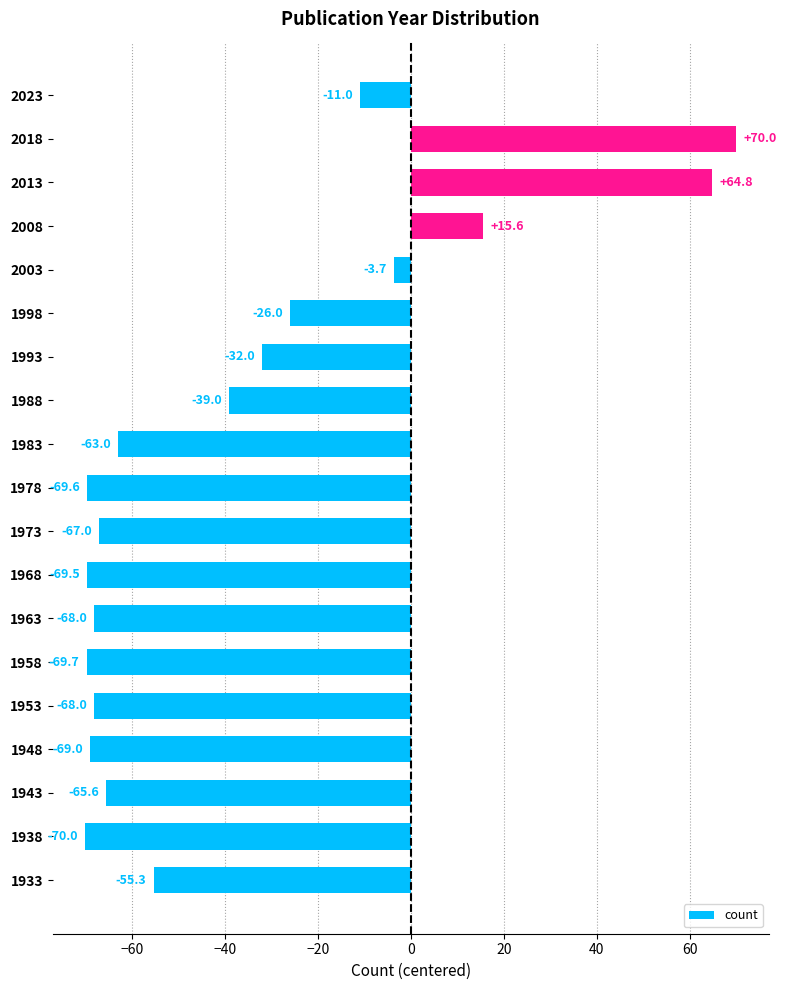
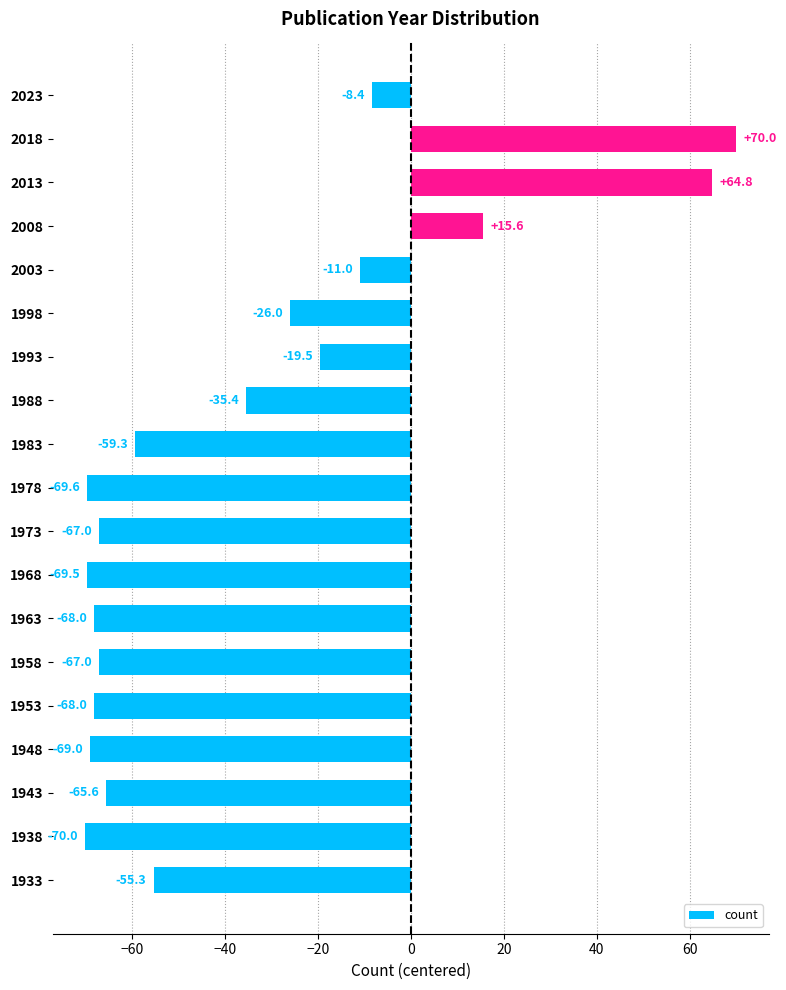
2023: -11.0 -> -8.4
2003: -3.7 -> -11.0
1993: -32.0 -> -19.5
1988: -39.0 -> -35.4
1983: -63.0 -> -59.3
1958: -69.7 -> -67.0
